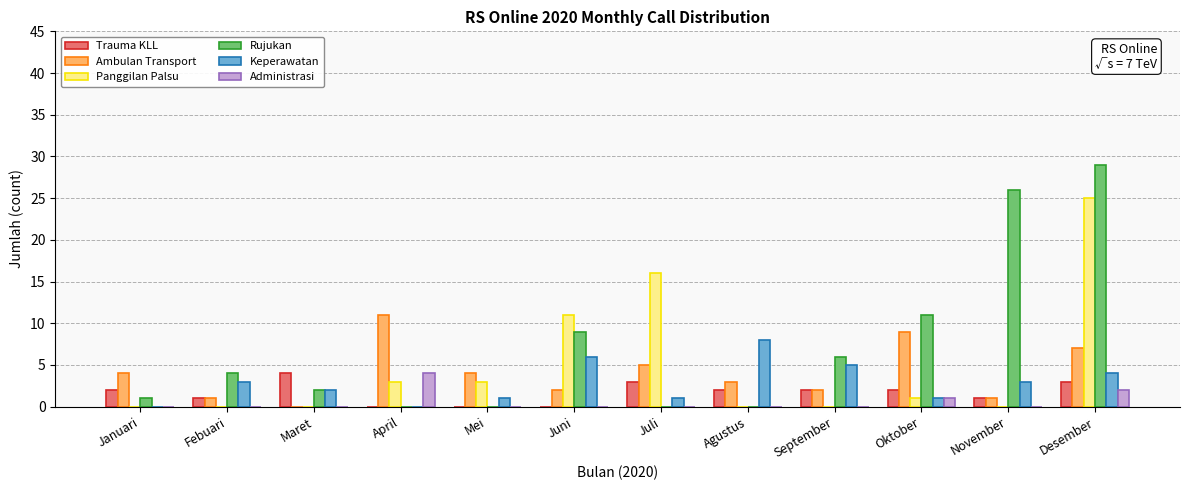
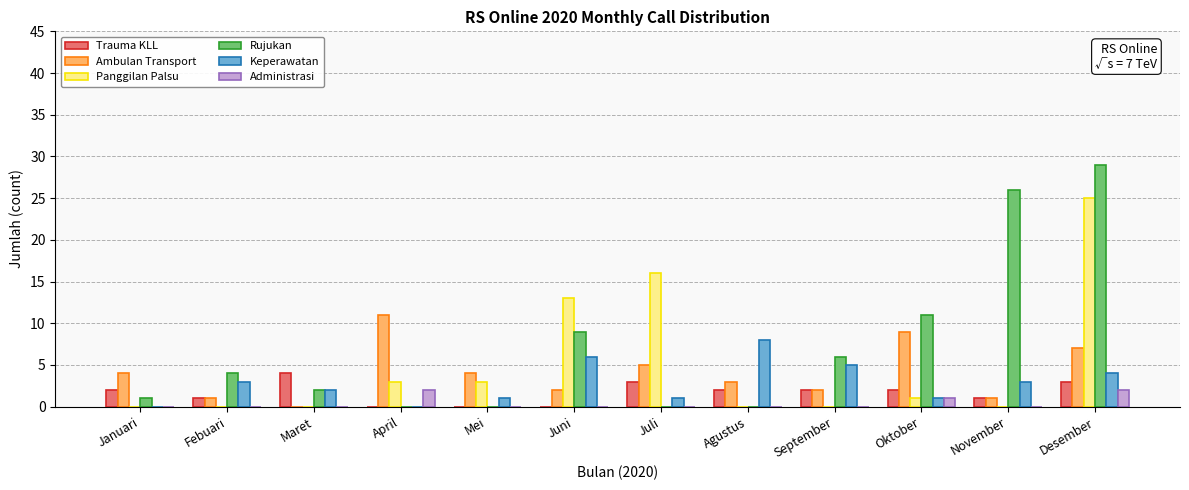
Administrasi, April: 4 -> 2
Panggilan Palsu, Juni: 11 -> 13
